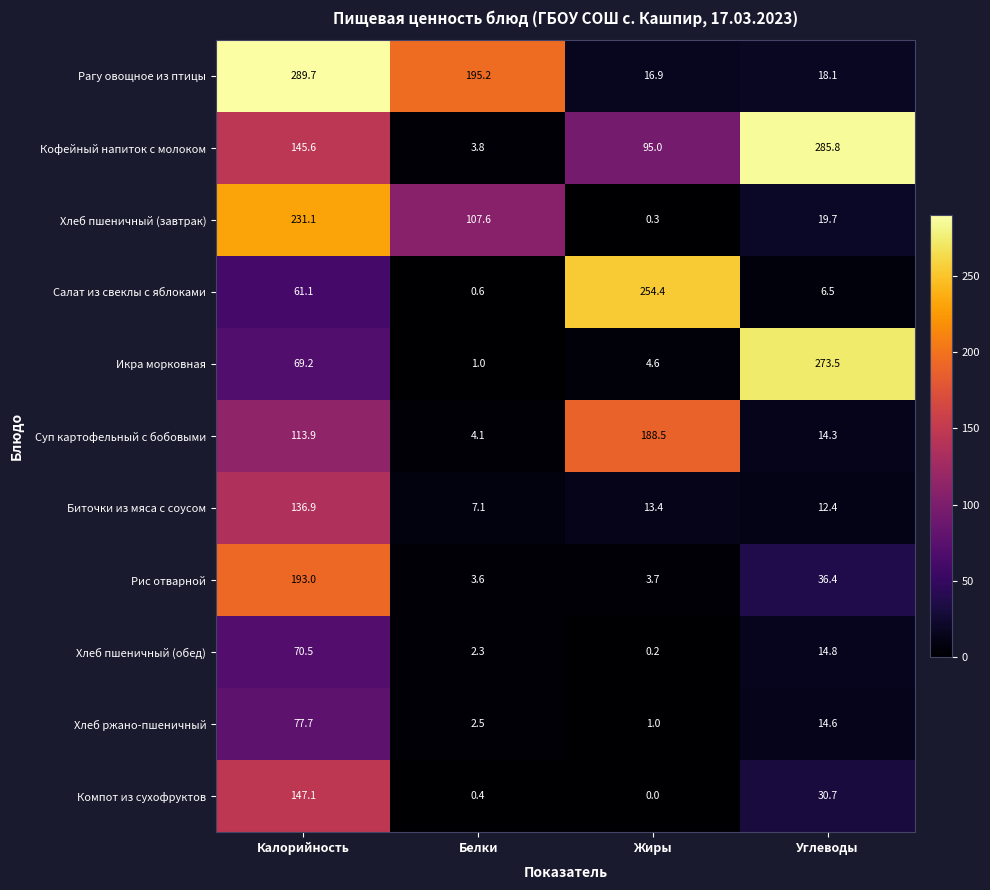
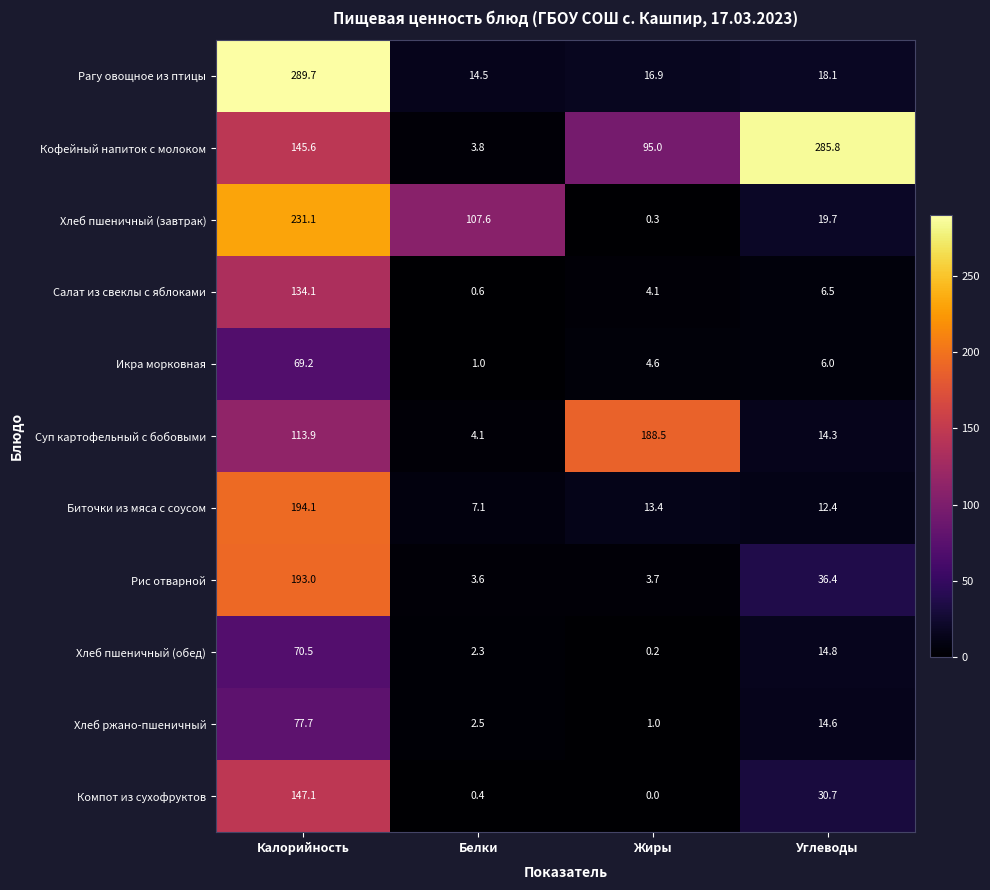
Рагу овощное из птицы, Белки: 195.2 -> 14.5
Салат из свеклы с яблоками, Калорийность: 61.1 -> 134.1
Салат из свеклы с яблоками, Жиры: 254.4 -> 4.1
Икра морковная, Углеводы: 273.5 -> 6.0
Биточки из мяса с соусом, Калорийность: 136.9 -> 194.1
